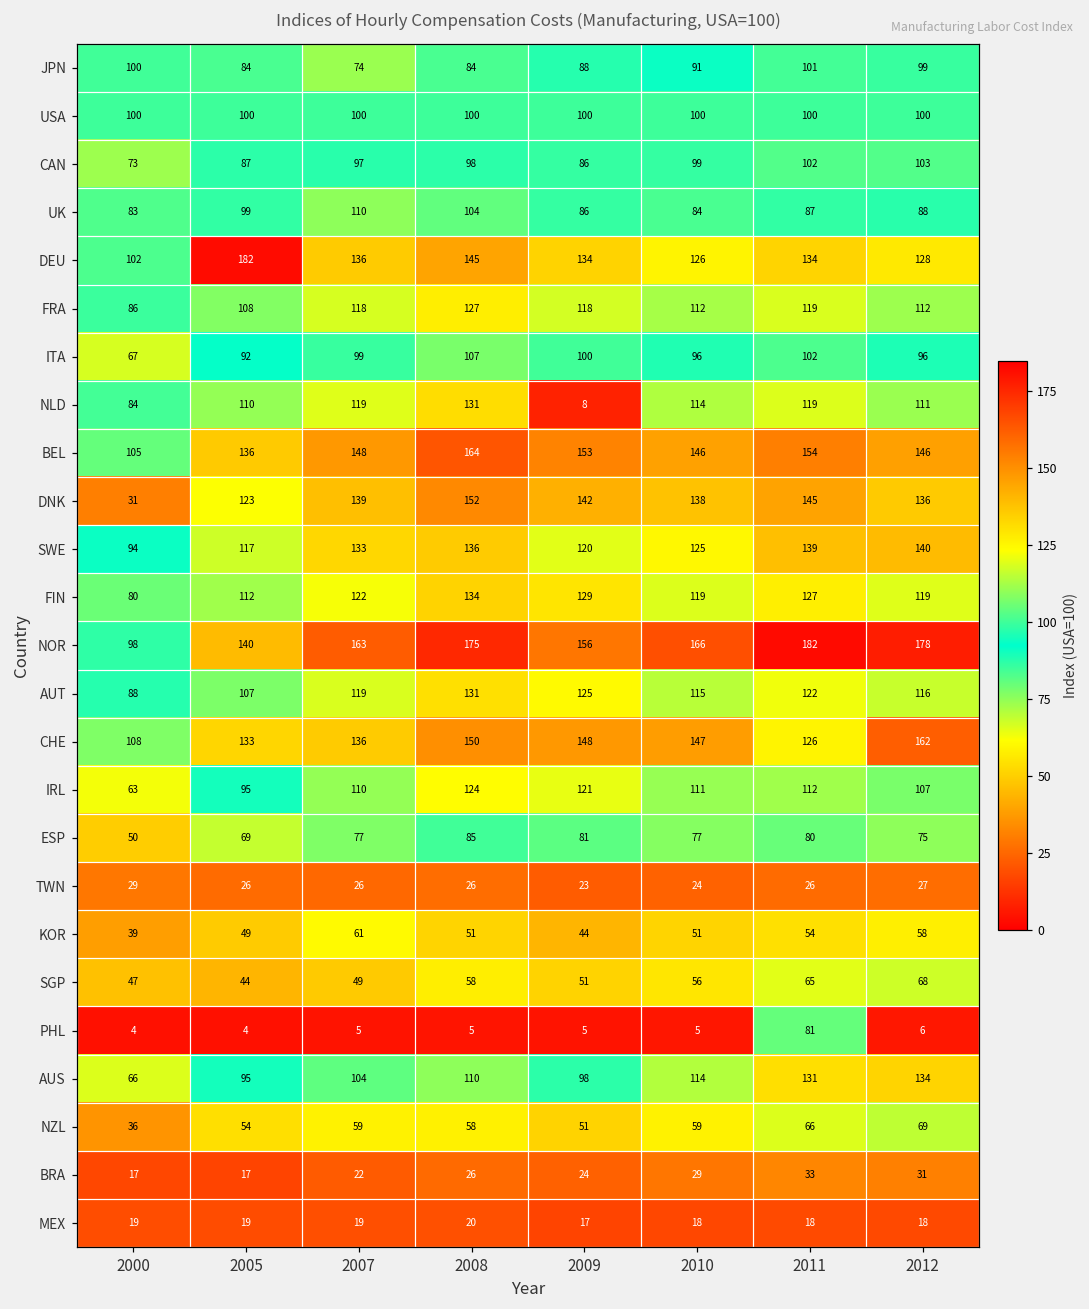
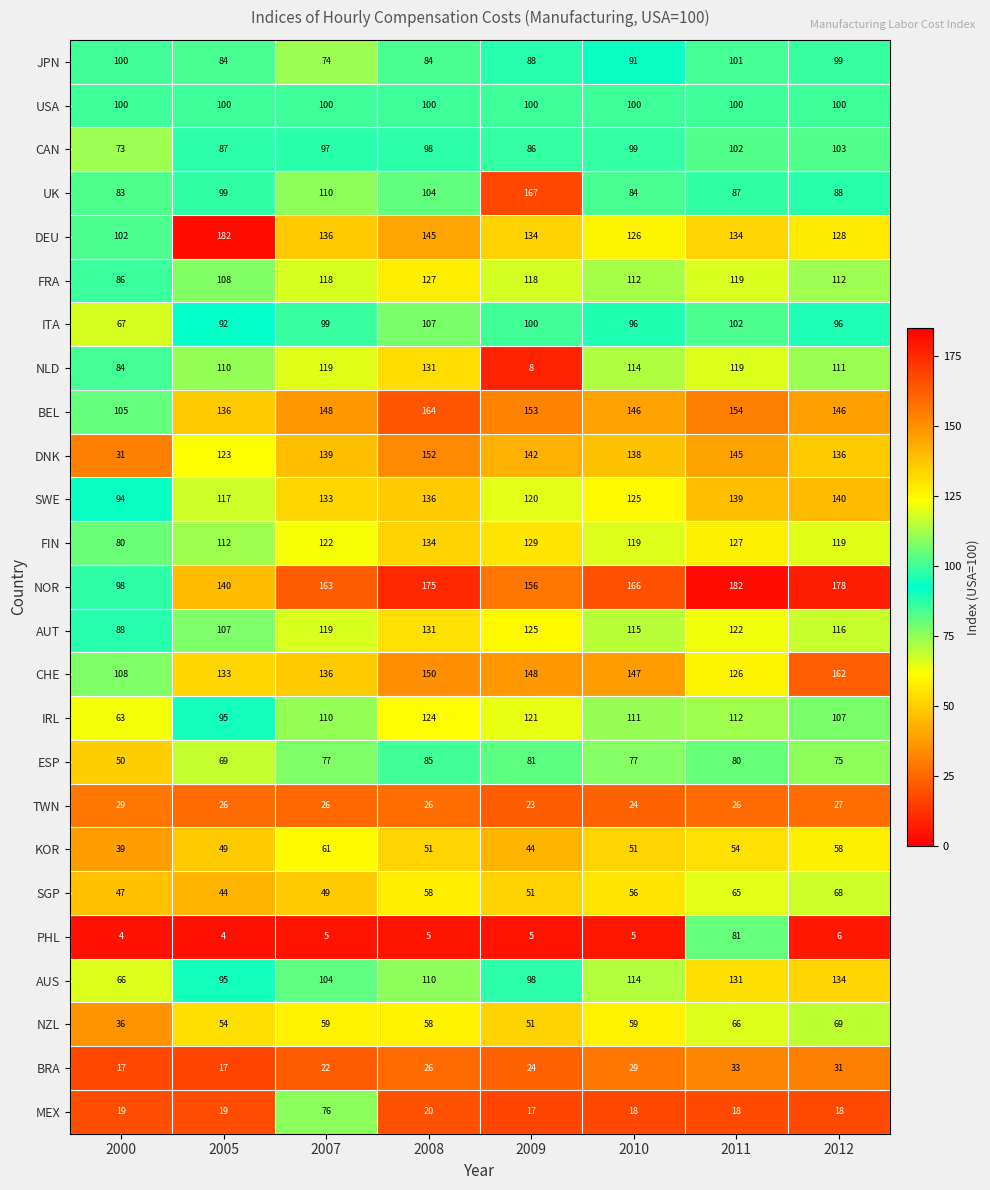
UK, 2009: 86 -> 167
MEX, 2007: 19 -> 76
